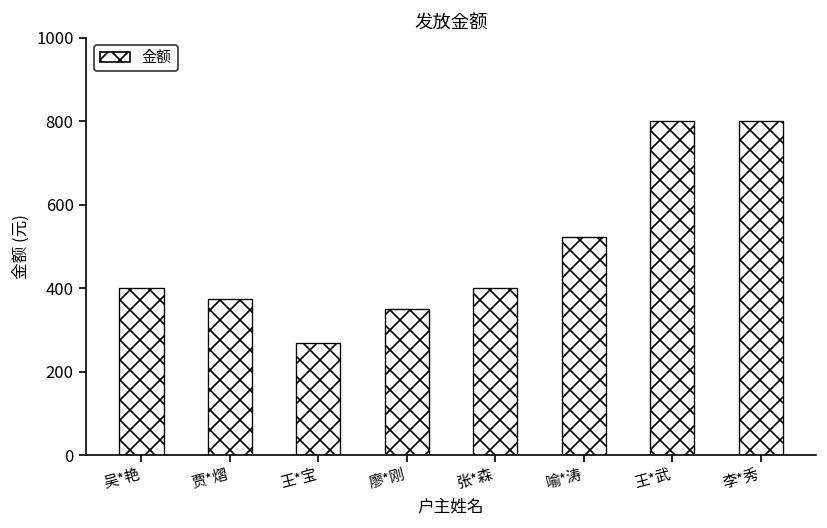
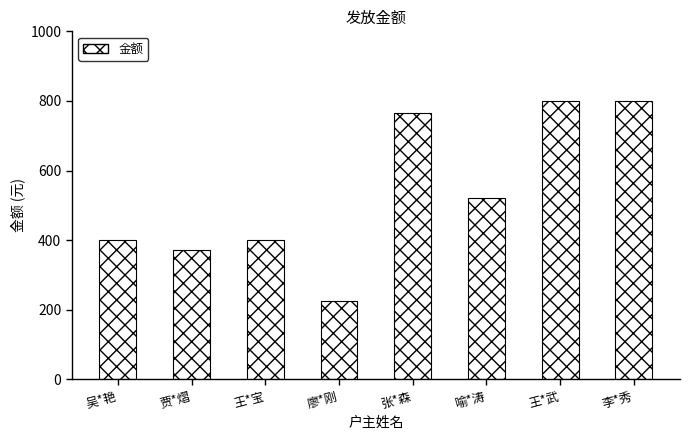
王*宝: 270 -> 400
廖*刚: 350 -> 220
张*森: 400 -> 760
